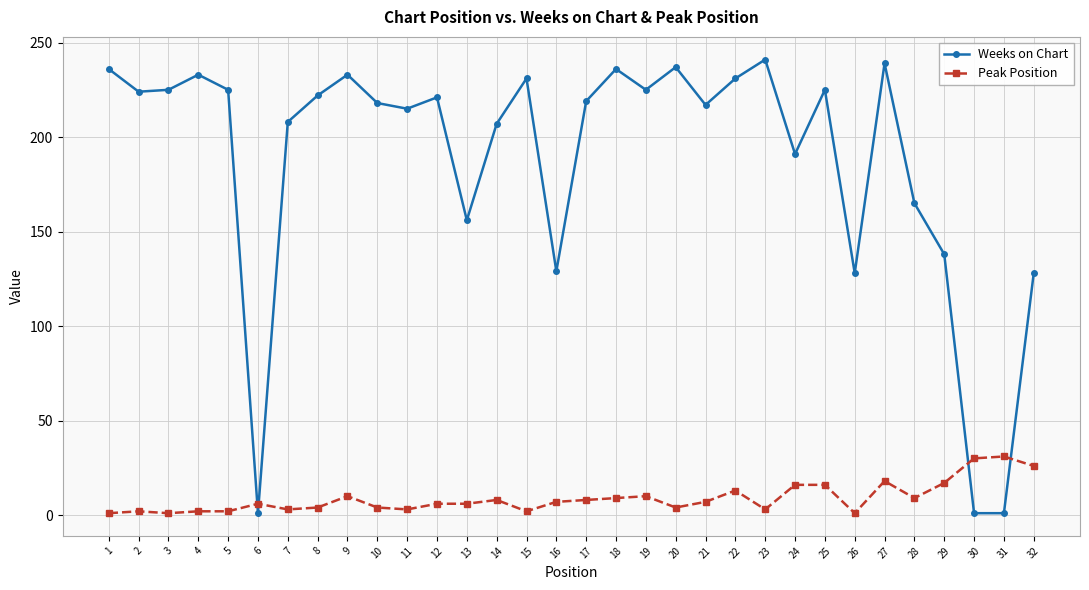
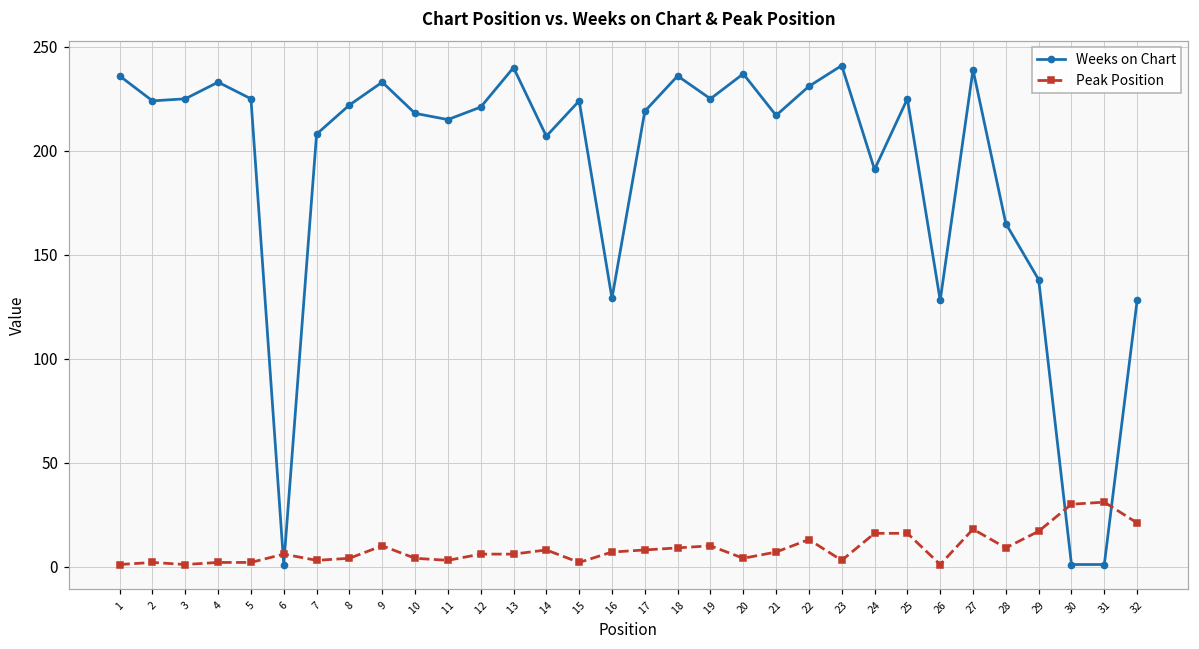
Weeks on Chart, 13: 156 -> 240
Weeks on Chart, 15: 231 -> 224
Peak Position, 32: 26 -> 21
